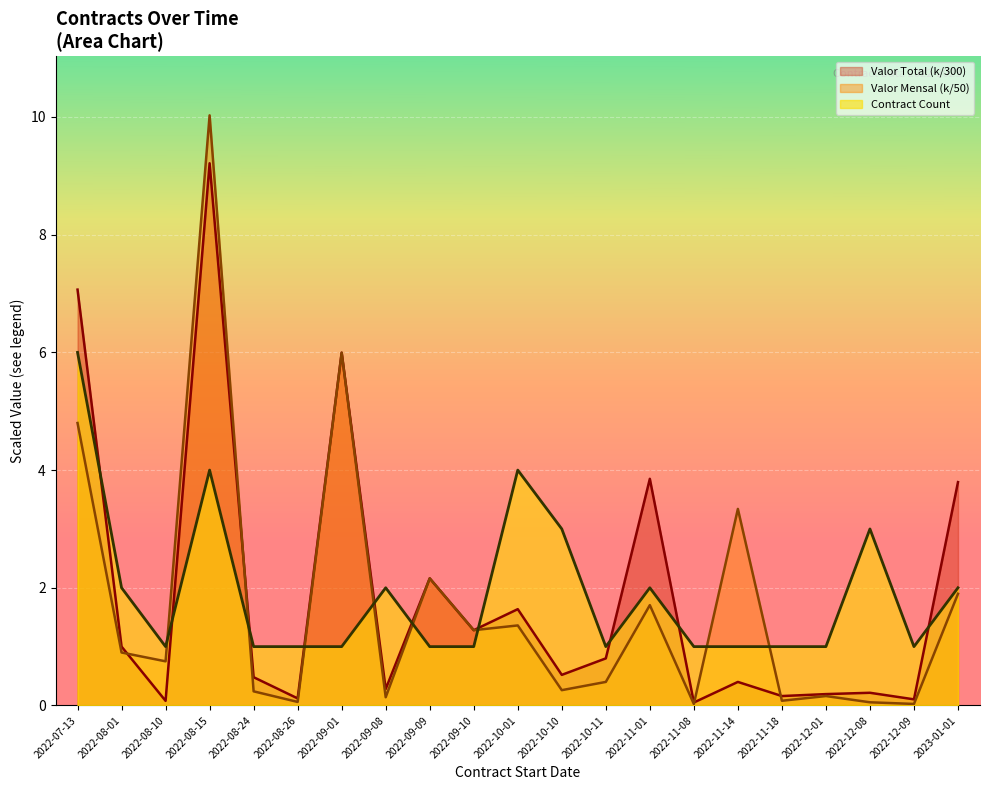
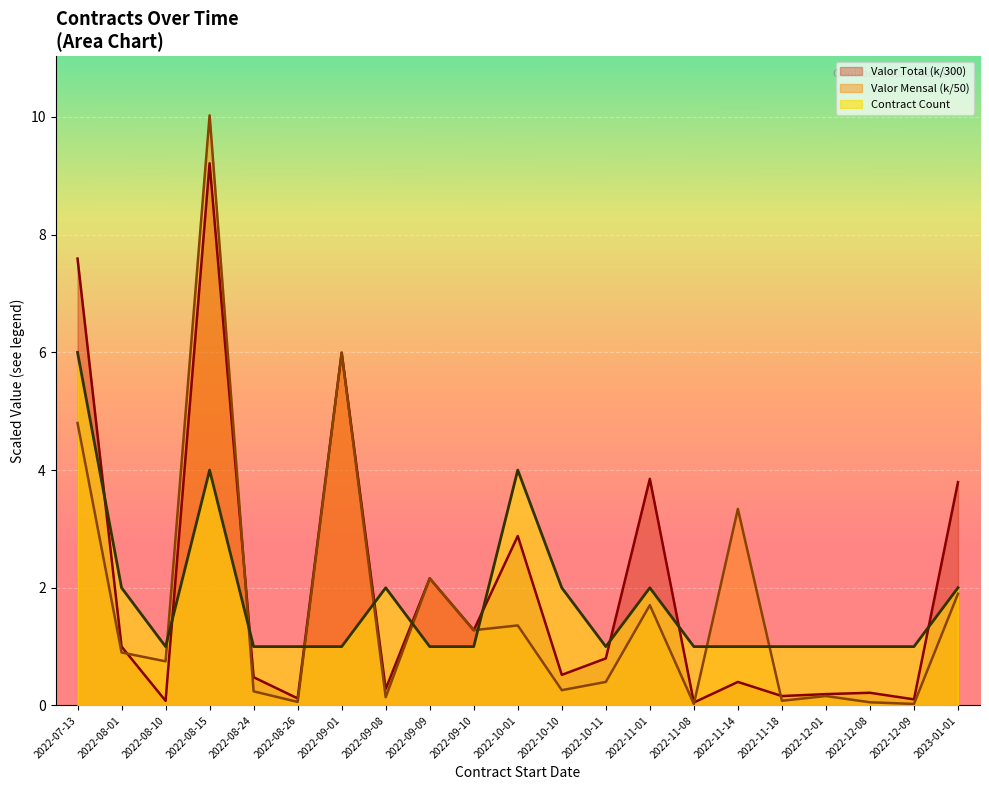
Valor Total (k/300), 2022-07-13: 7.1 -> 7.6
Valor Total (k/300), 2022-10-01: 1.6 -> 2.9
Contract Count, 2022-10-10: 3 -> 2
Contract Count, 2022-12-08: 3 -> 1
